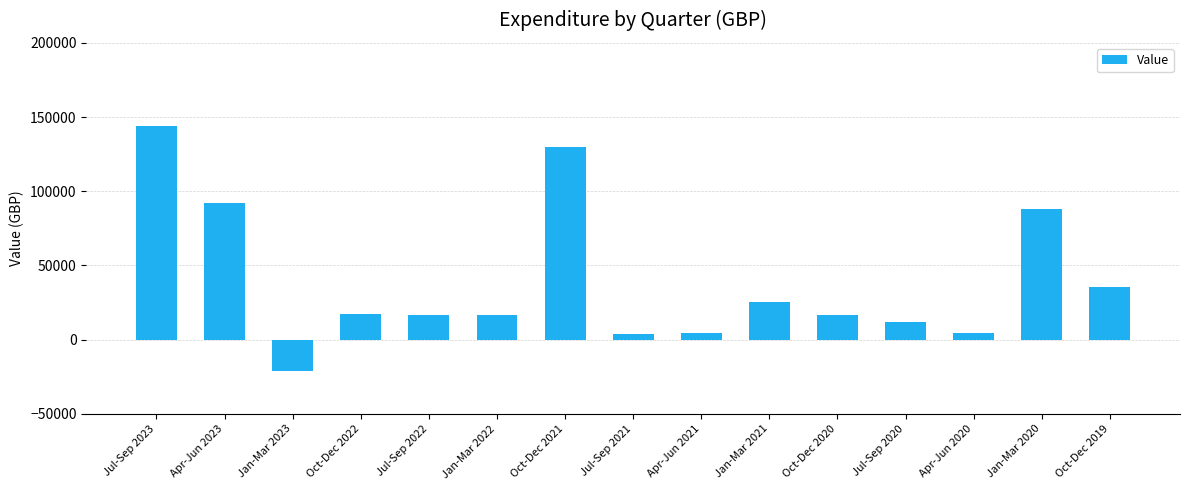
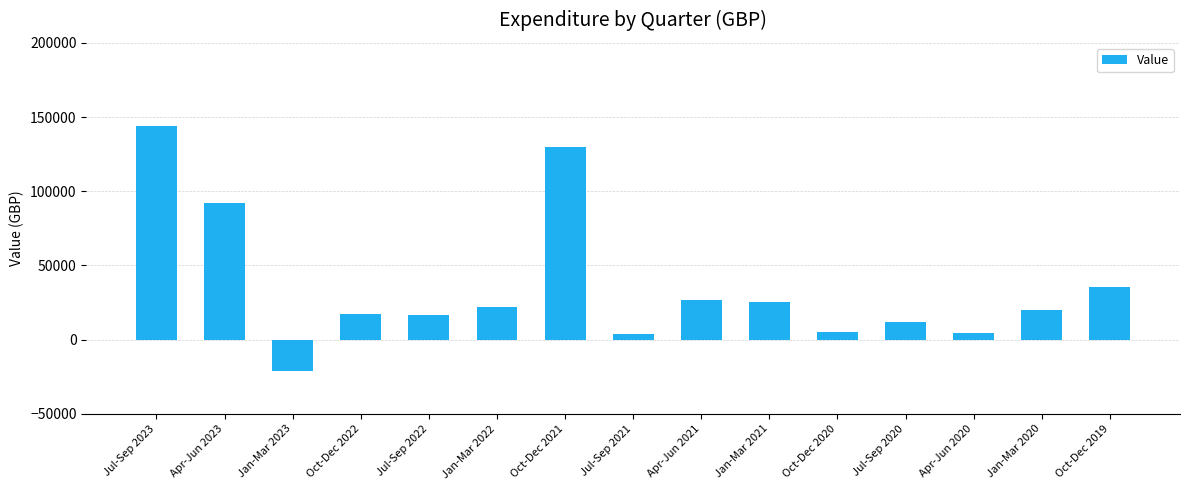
Jan-Mar 2022: 16000 -> 22000
Apr-Jun 2021: 4000 -> 26000
Oct-Dec 2020: 16000 -> 5000
Jan-Mar 2020: 88000 -> 20000
